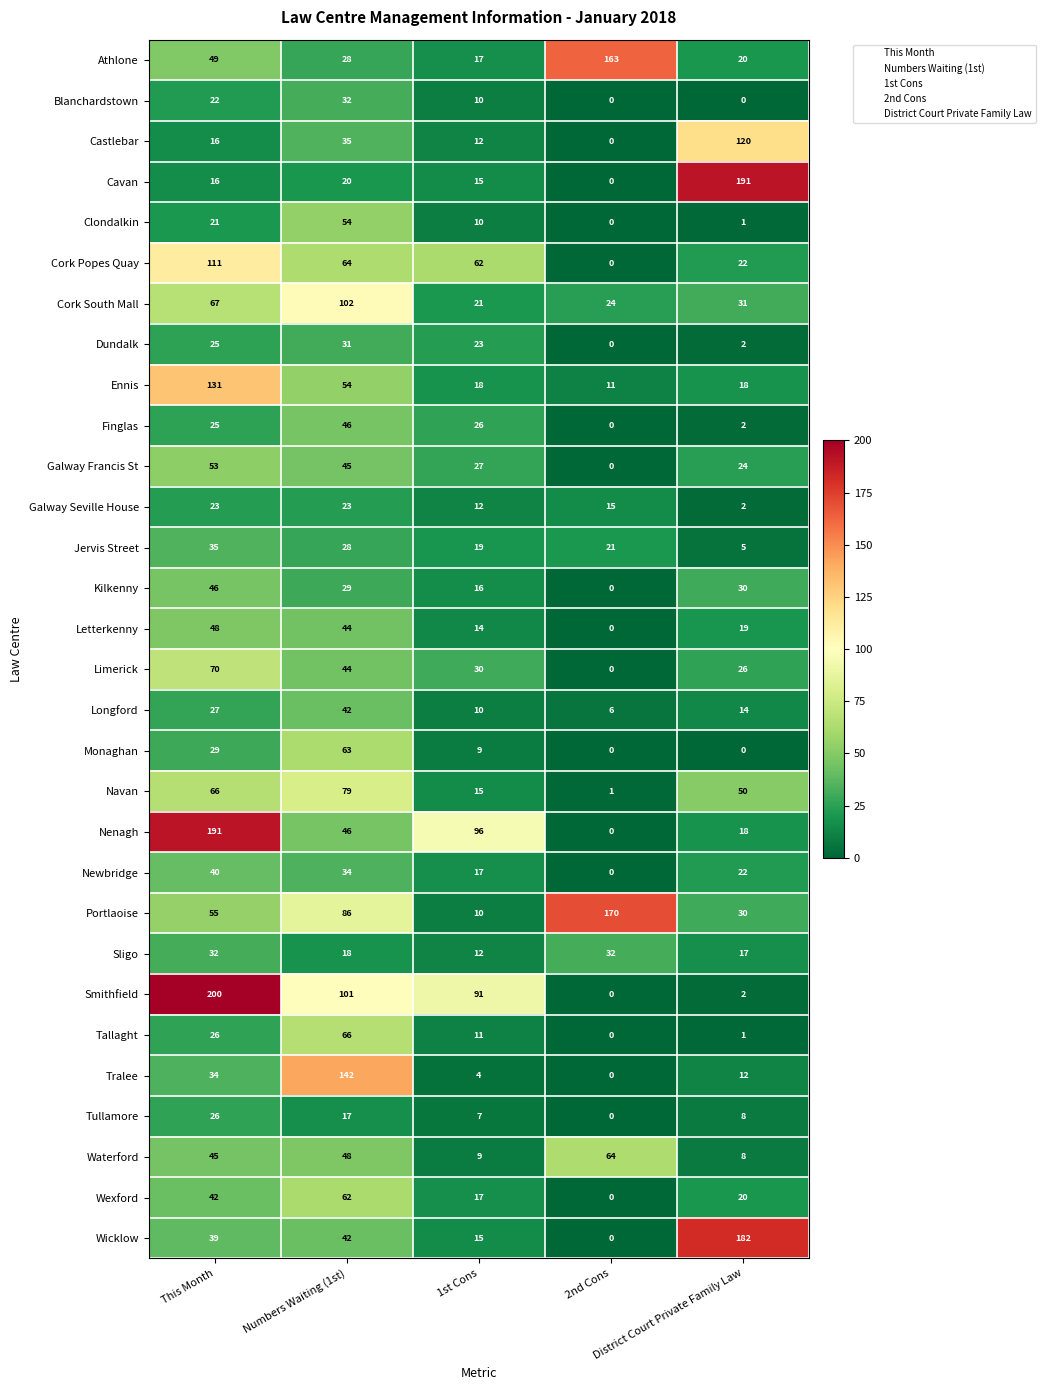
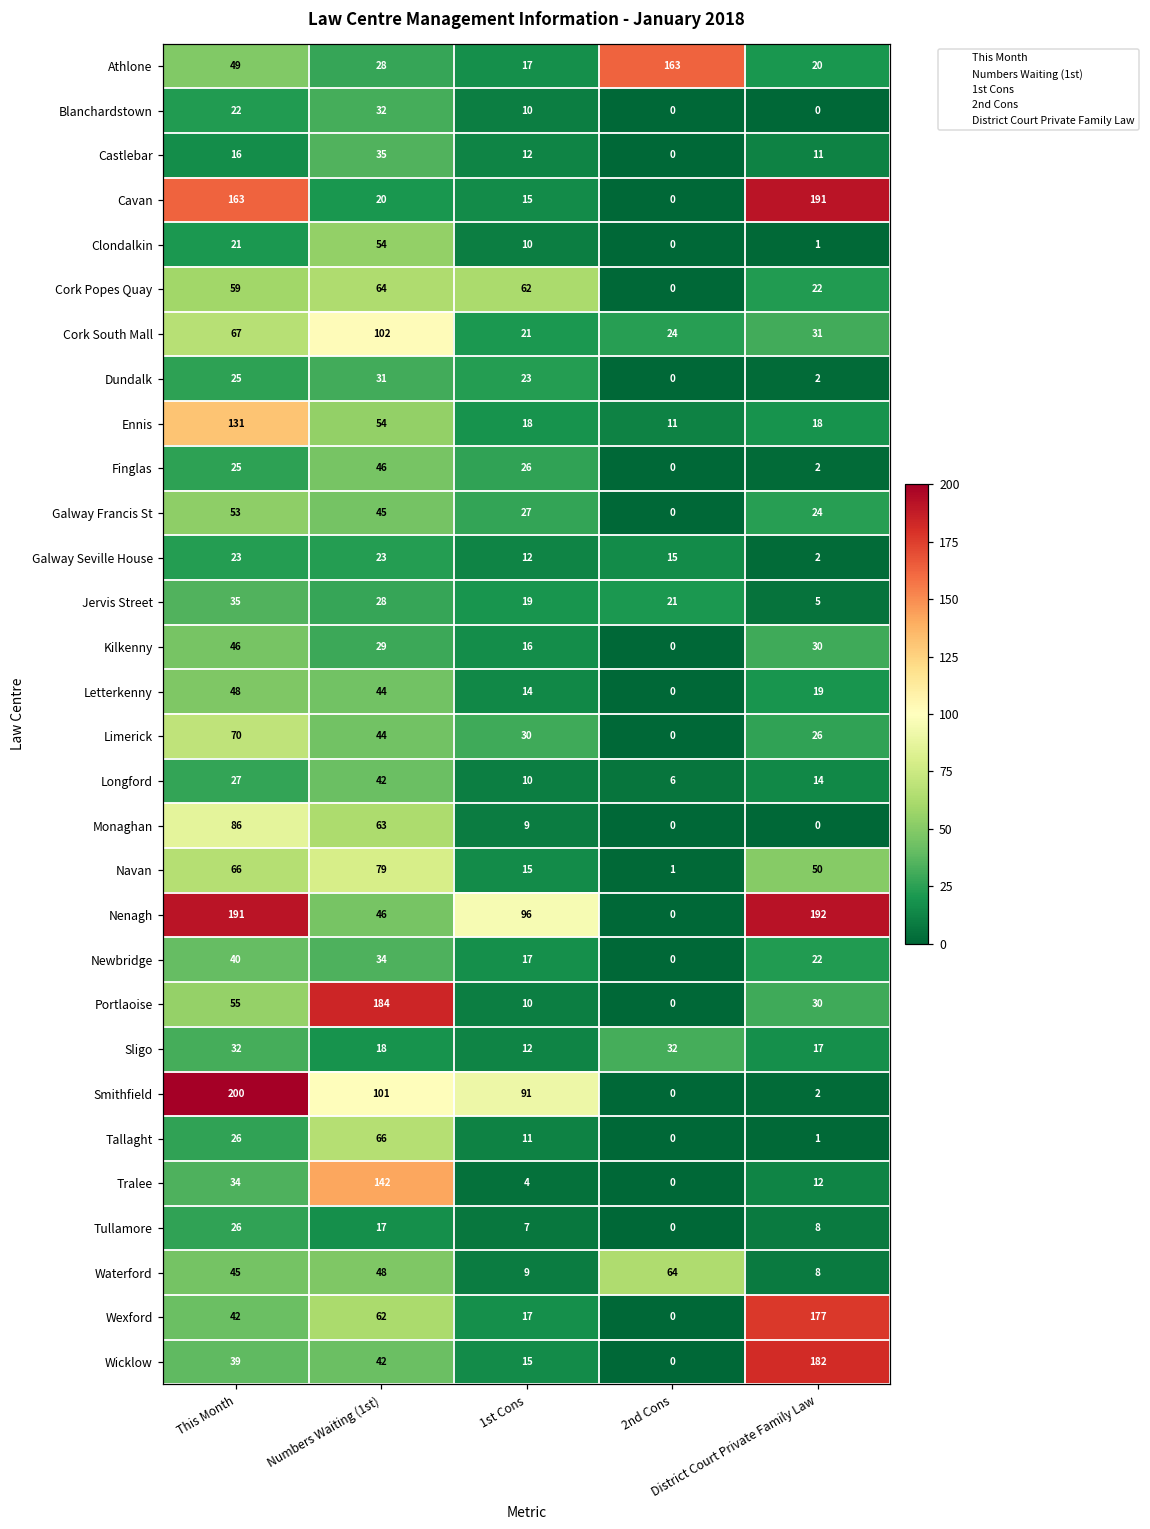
Castlebar, District Court Private Family Law: 120 -> 11
Cavan, This Month: 16 -> 163
Cork Popes Quay, This Month: 111 -> 59
Monaghan, This Month: 29 -> 86
Nenagh, District Court Private Family Law: 18 -> 192
Portlaoise, Numbers Waiting (1st): 86 -> 184
Portlaoise, 2nd Cons: 170 -> 0
Wexford, District Court Private Family Law: 20 -> 177
